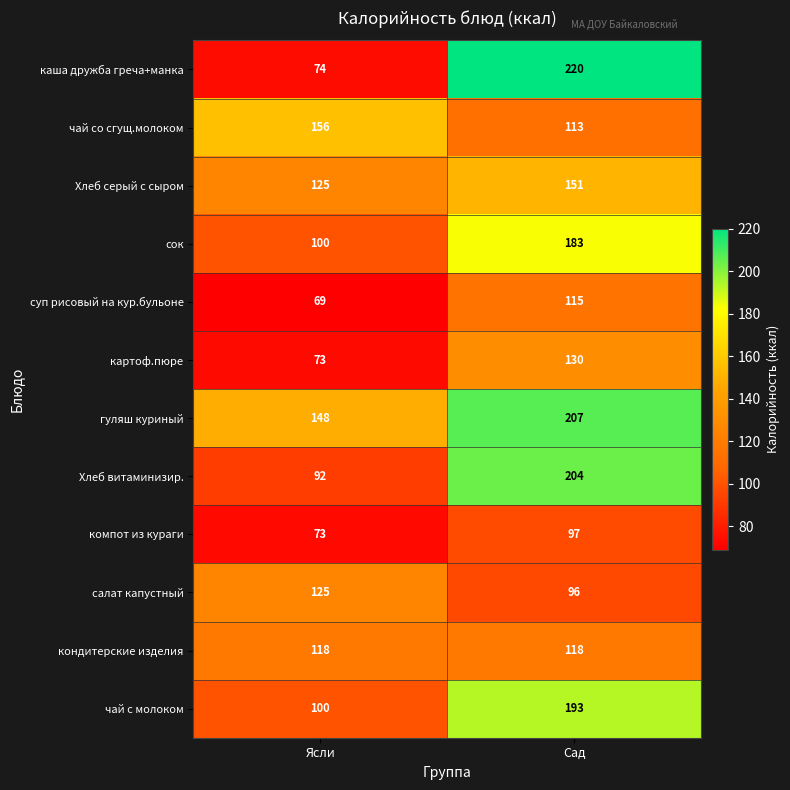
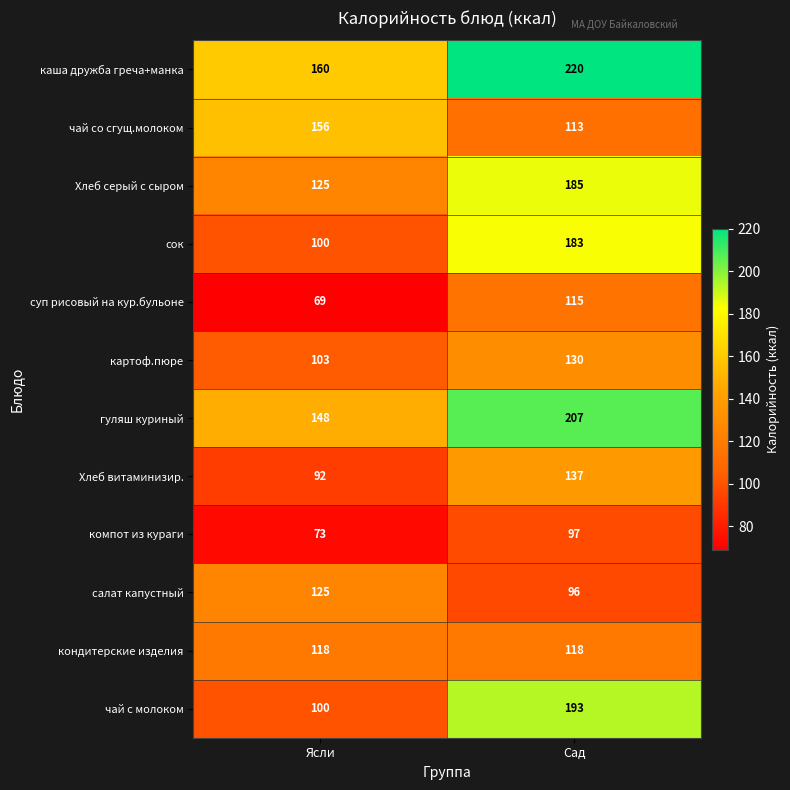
каша дружба греча+манка, Ясли: 74 -> 160
Хлеб серый с сыром, Сад: 151 -> 185
картоф.пюре, Ясли: 73 -> 103
Хлеб витаминизир., Сад: 204 -> 137
